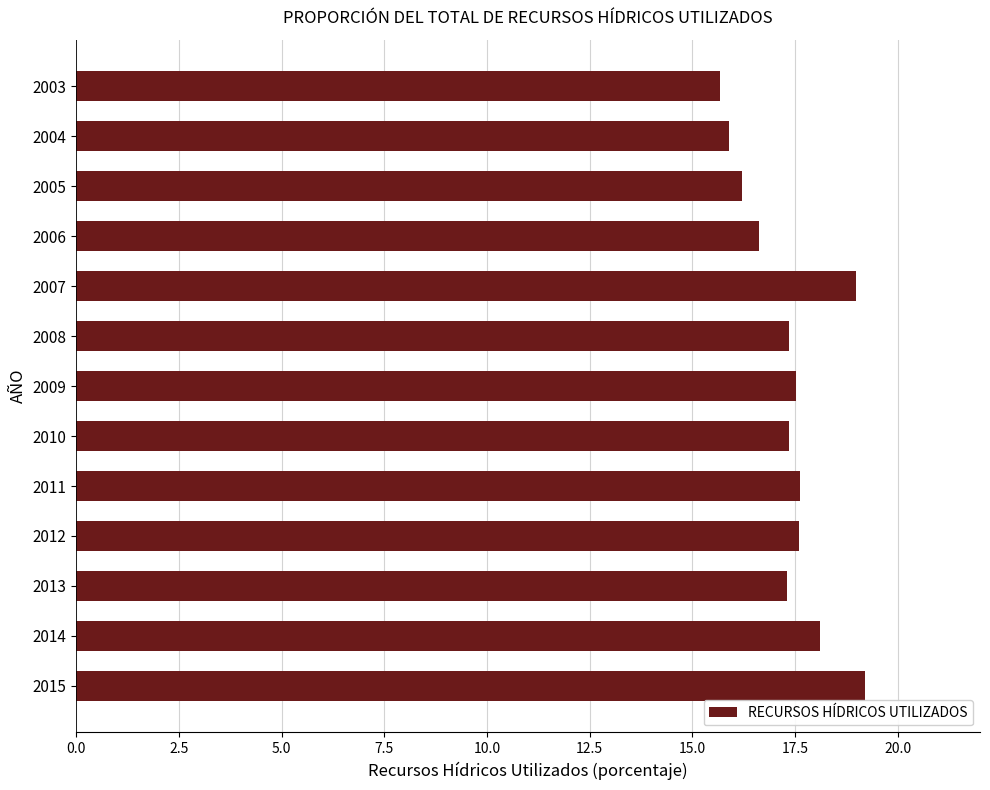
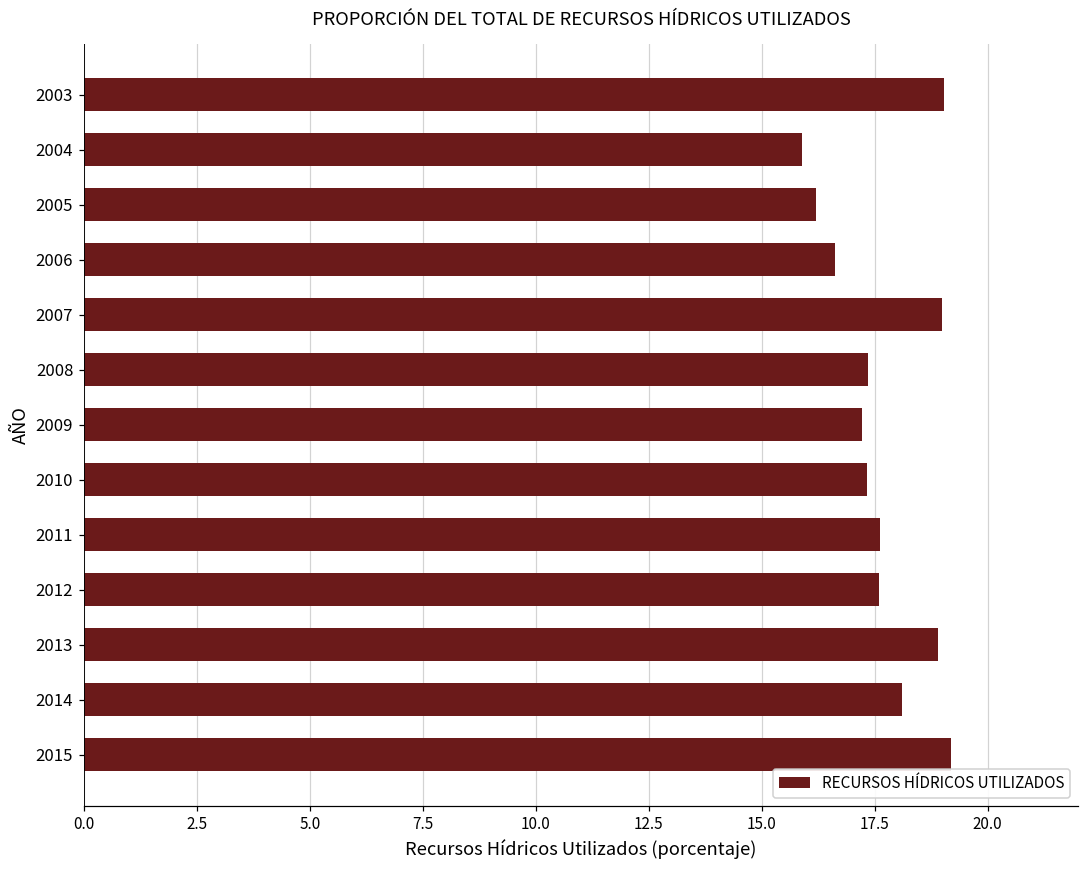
2003: 15.7 -> 19.0
2009: 17.5 -> 17.2
2013: 17.3 -> 18.9
